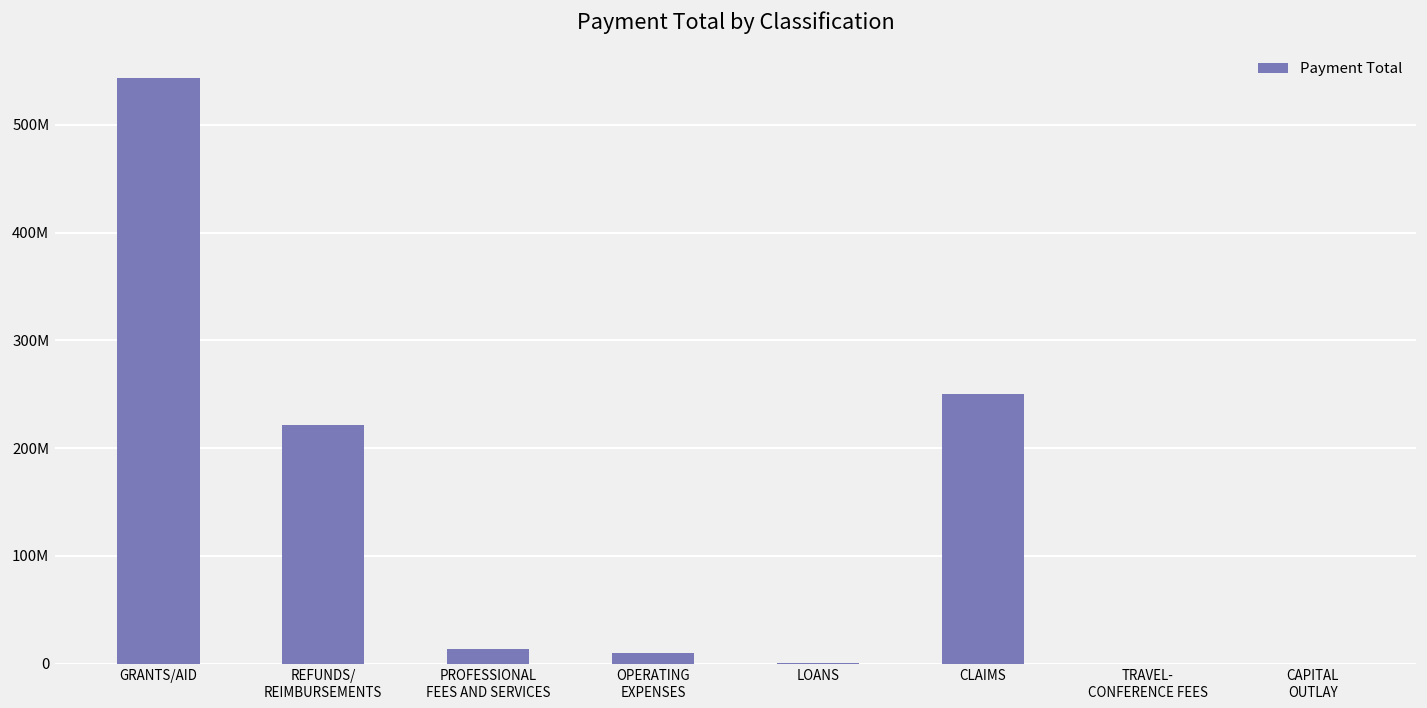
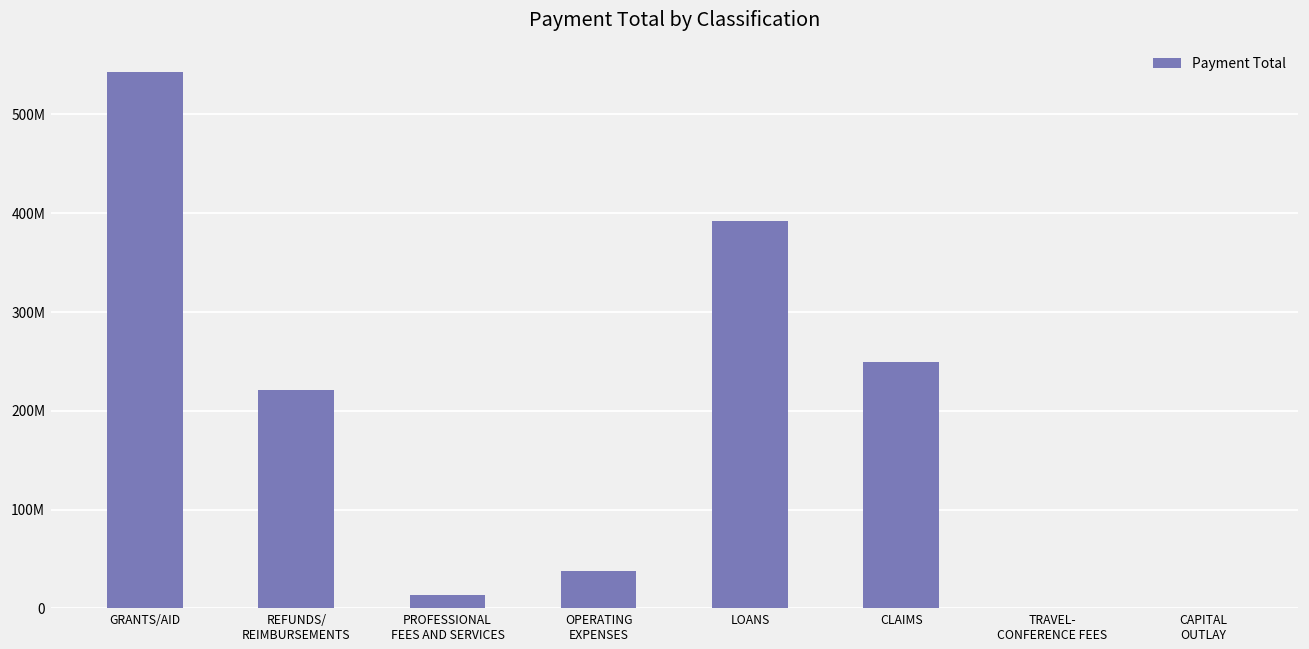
OPERATING EXPENSES: 10000000 -> 40000000
LOANS: 0 -> 390000000
